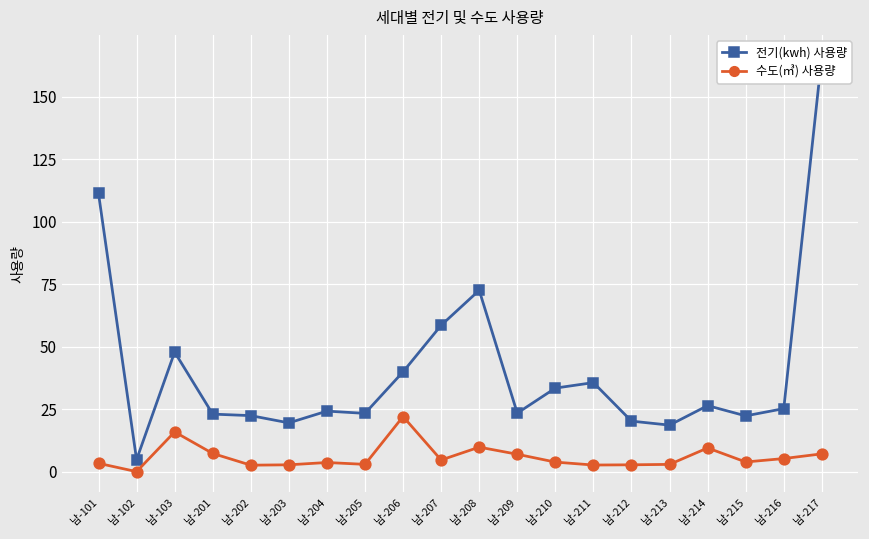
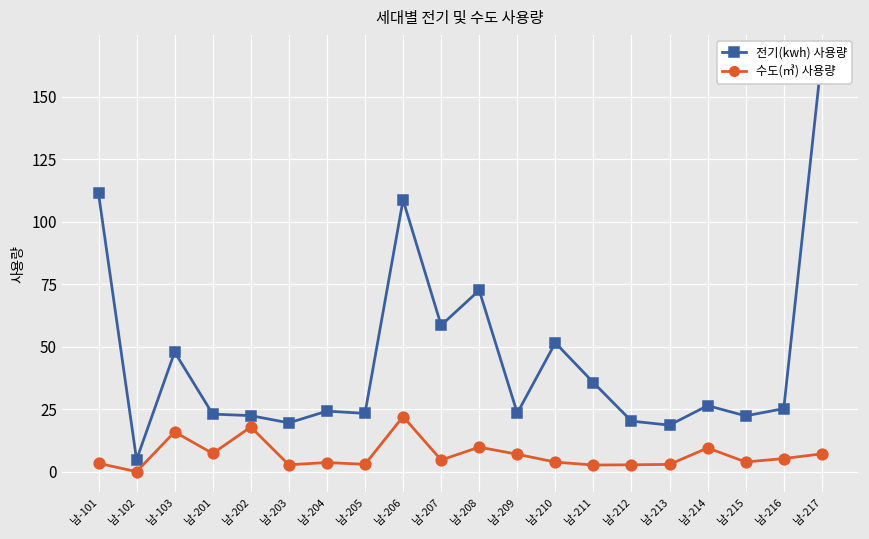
수도(㎥) 사용량, 남-202: 3 -> 18
전기(kwh) 사용량, 남-206: 40 -> 109
전기(kwh) 사용량, 남-210: 34 -> 52
